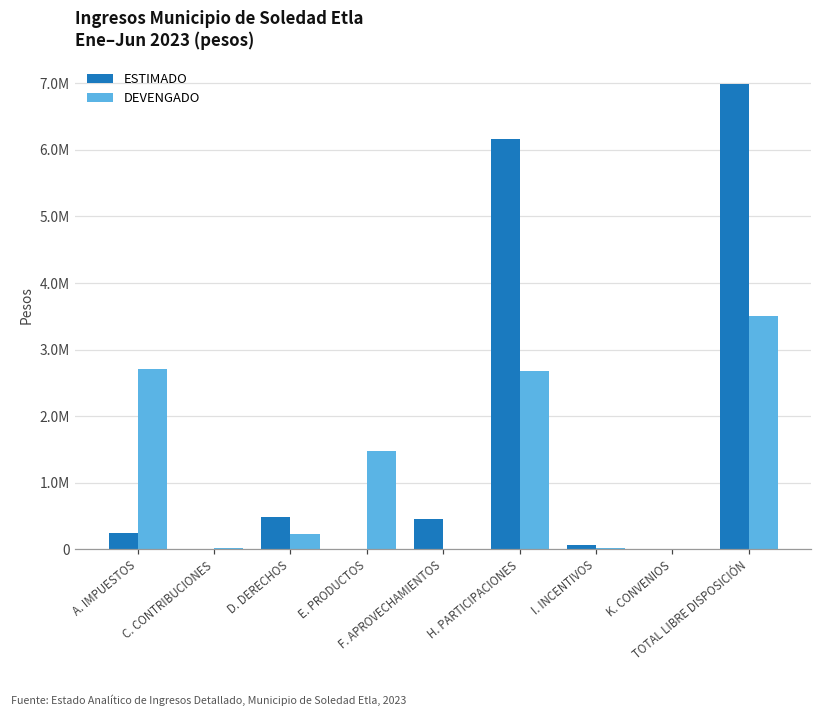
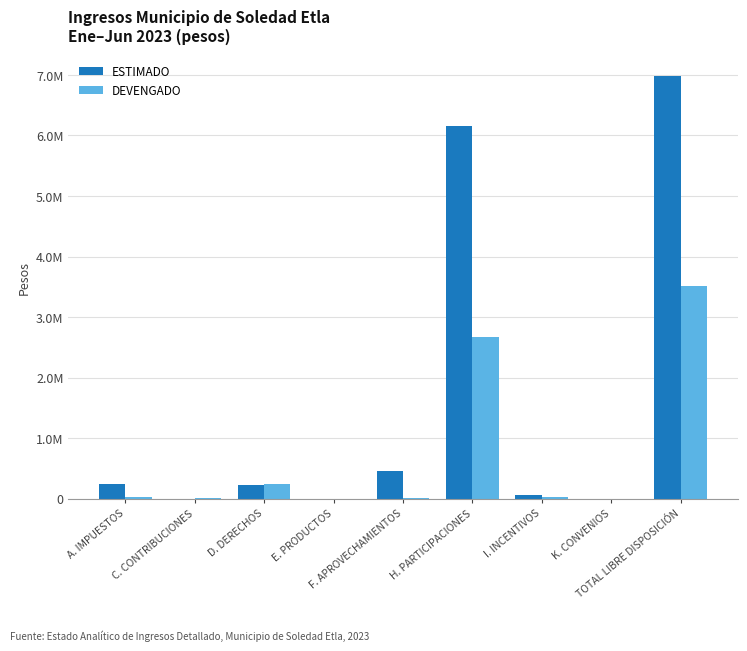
DEVENGADO, A. IMPUESTOS: 2700000 -> 0
ESTIMADO, D. DERECHOS: 500000 -> 200000
DEVENGADO, E. PRODUCTOS: 1500000 -> 0
